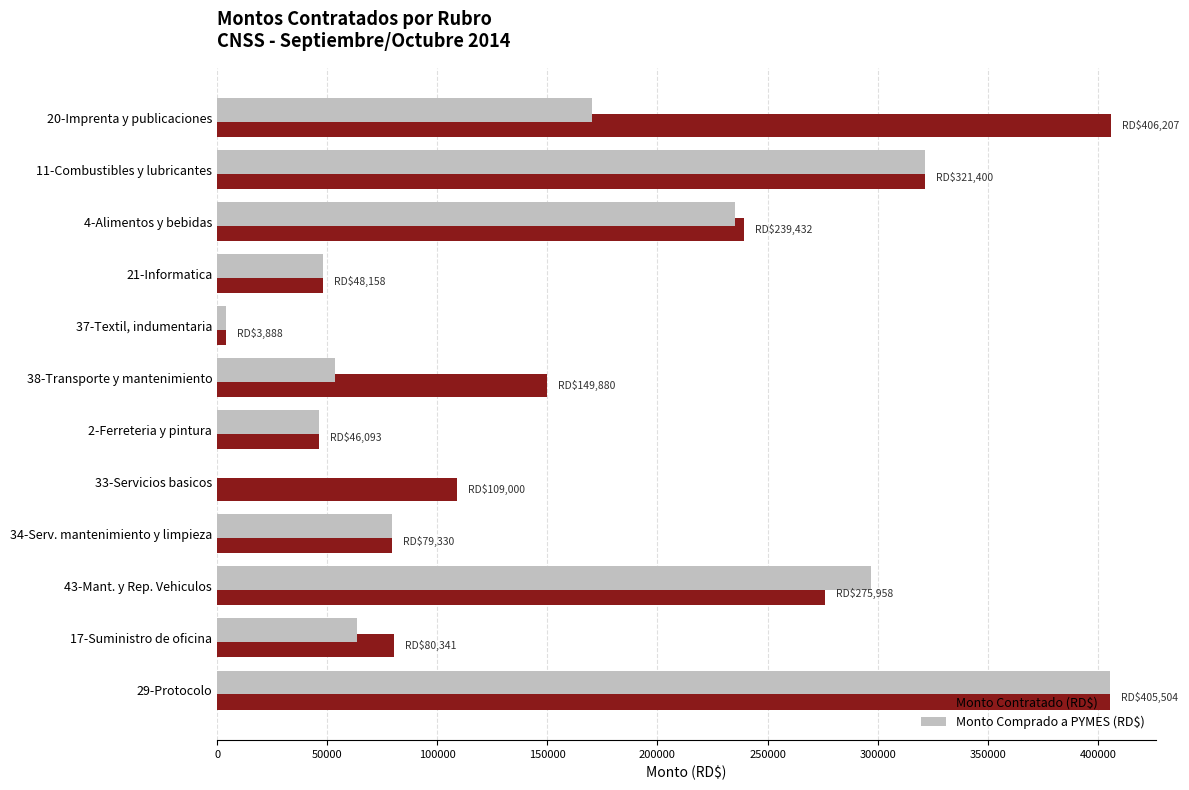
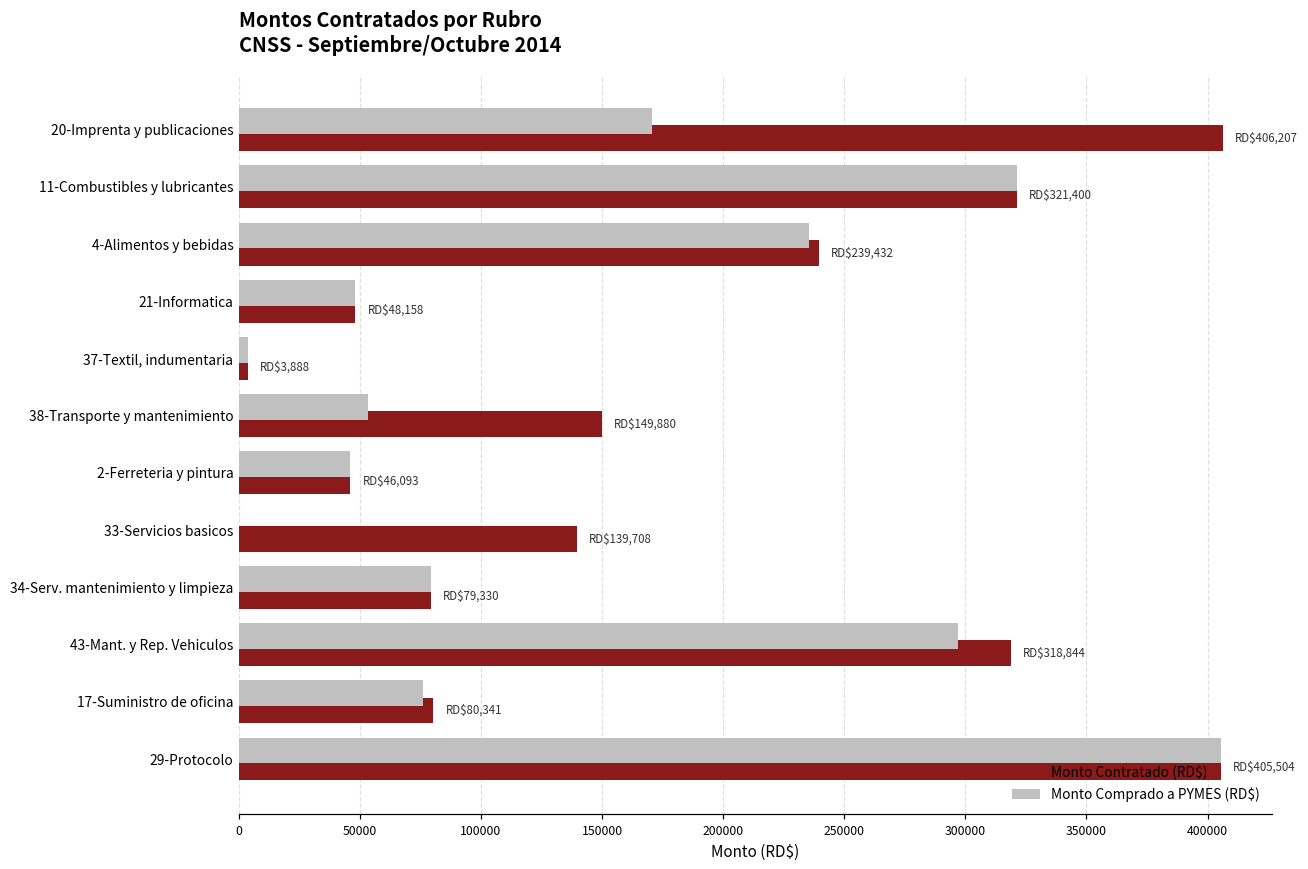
Monto Contratado (RD$), 33-Servicios basicos: $109,000 -> $139,708
Monto Contratado (RD$), 43-Mant. y Rep. Vehiculos: $275,958 -> $318,844
Monto Comprado a PYMES (RD$), 17-Suministro de oficina: 64000 -> 76000
